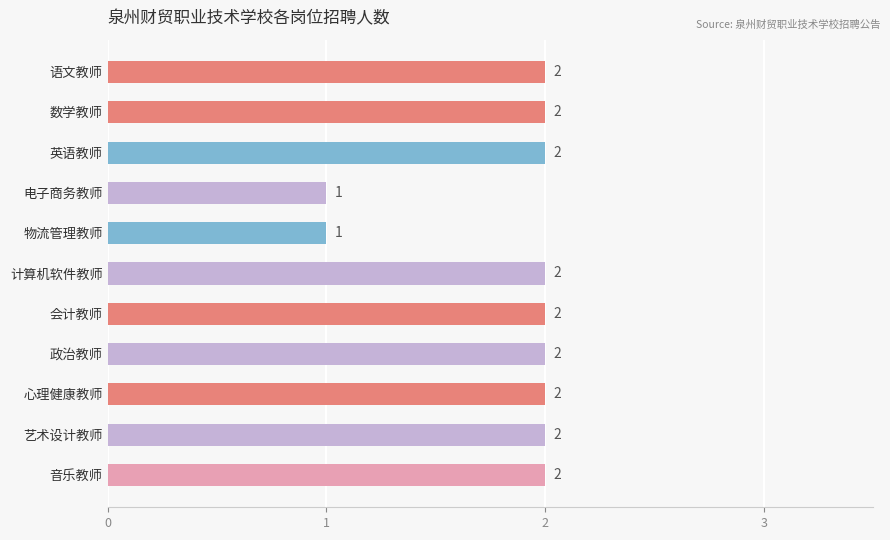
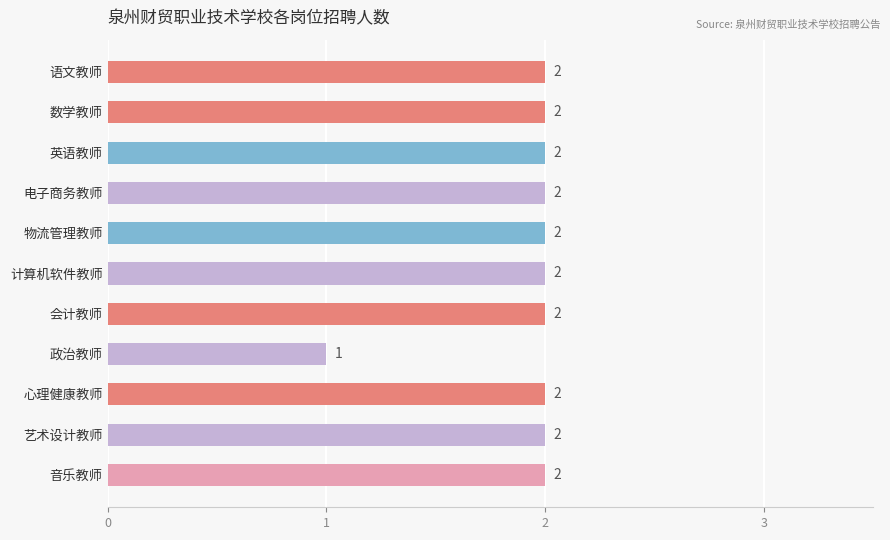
电子商务教师: 1 -> 2
物流管理教师: 1 -> 2
政治教师: 2 -> 1
